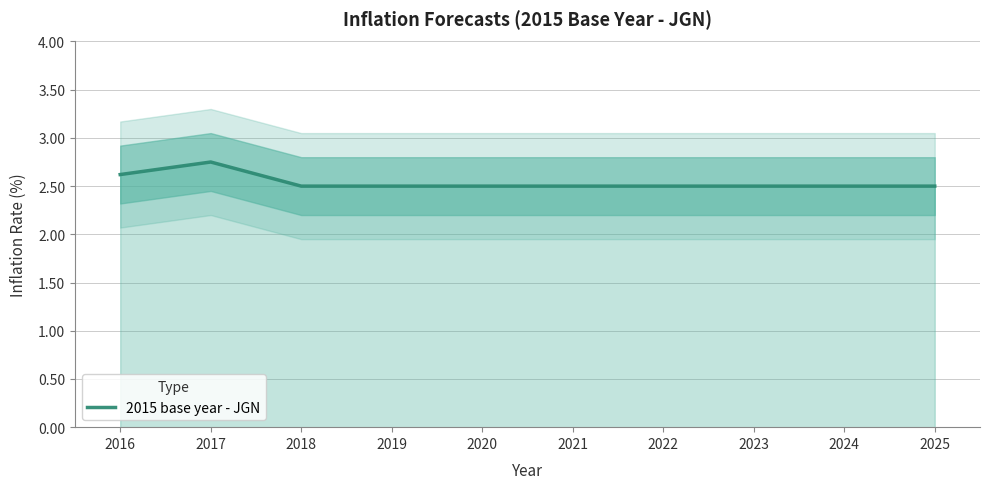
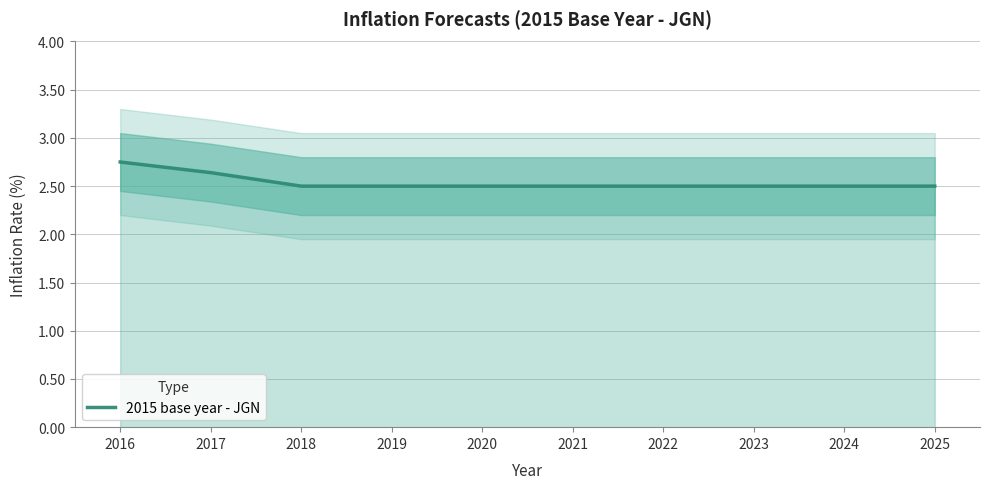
2015 base year - JGN, 2016: 2.6 -> 2.8
2015 base year - JGN, 2017: 2.8 -> 2.6
